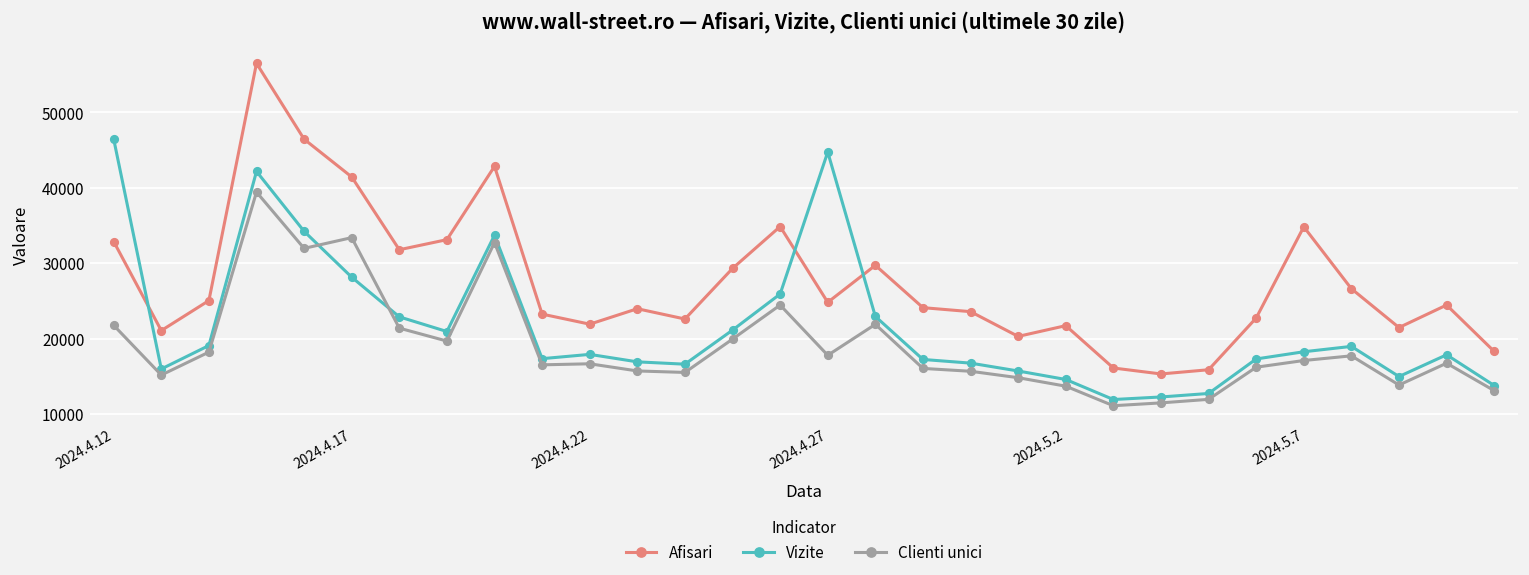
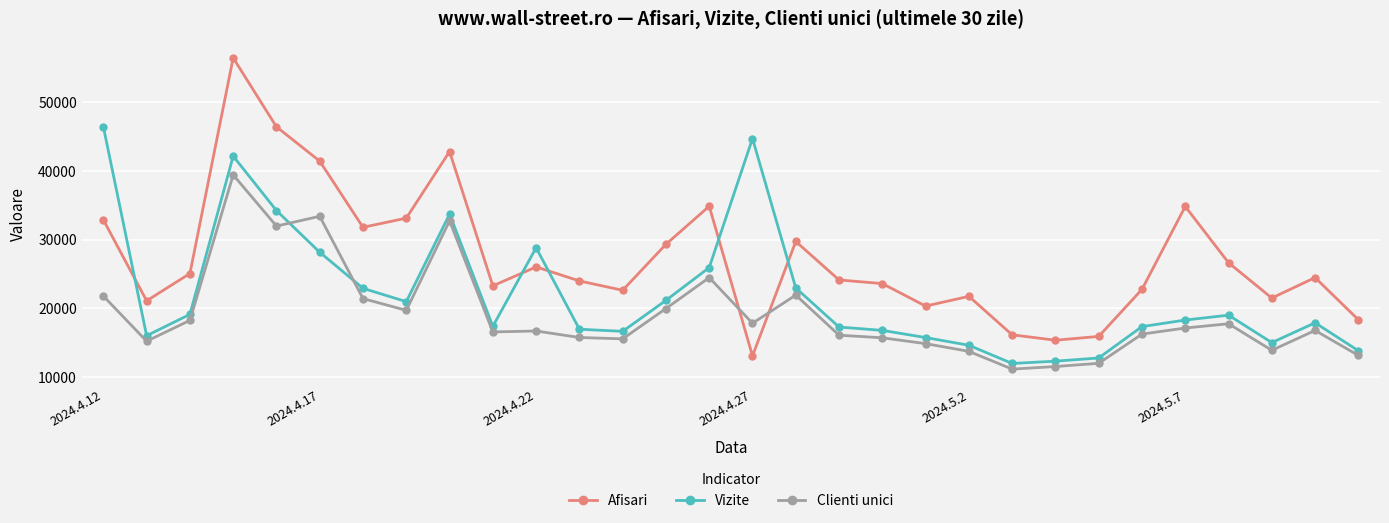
Afisari, 2024.4.22: 22000 -> 26000
Vizite, 2024.4.22: 18000 -> 29000
Afisari, 2024.4.27: 25000 -> 13000
